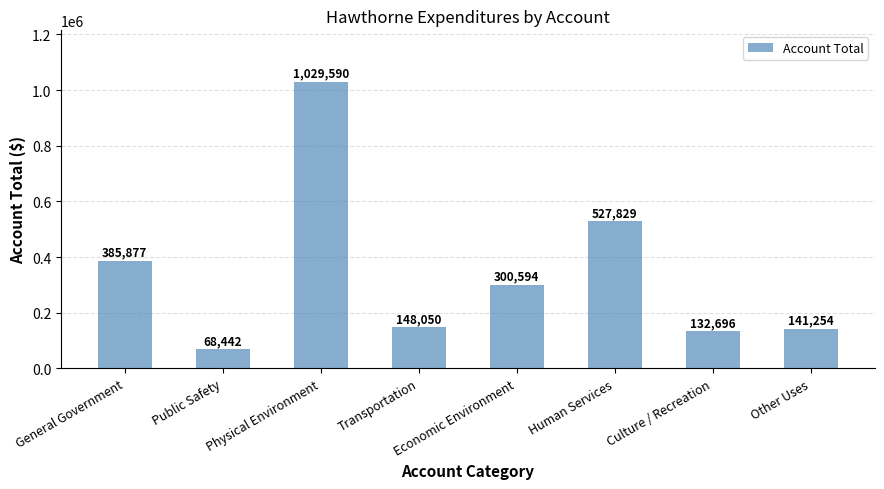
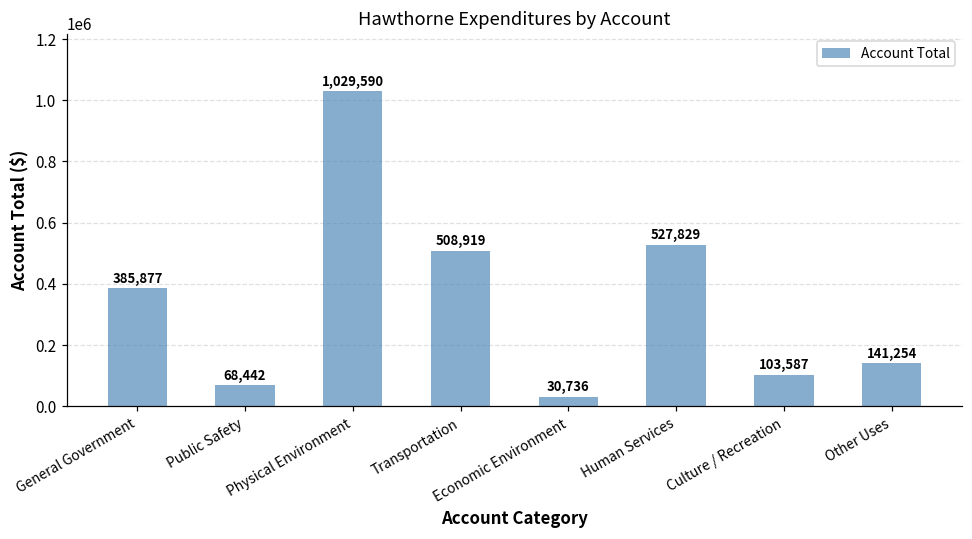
Transportation: 148,050 -> 508,919
Economic Environment: 300,594 -> 30,736
Culture / Recreation: 132,696 -> 103,587
